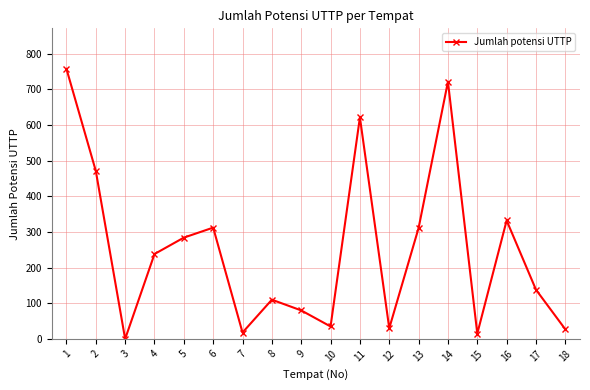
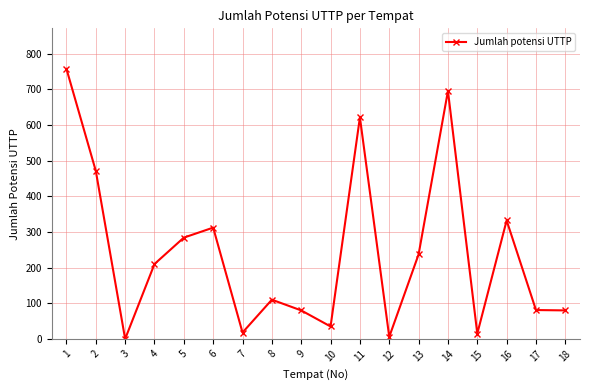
4: 240 -> 210
12: 30 -> 10
13: 310 -> 240
14: 720 -> 700
17: 140 -> 80
18: 30 -> 80
